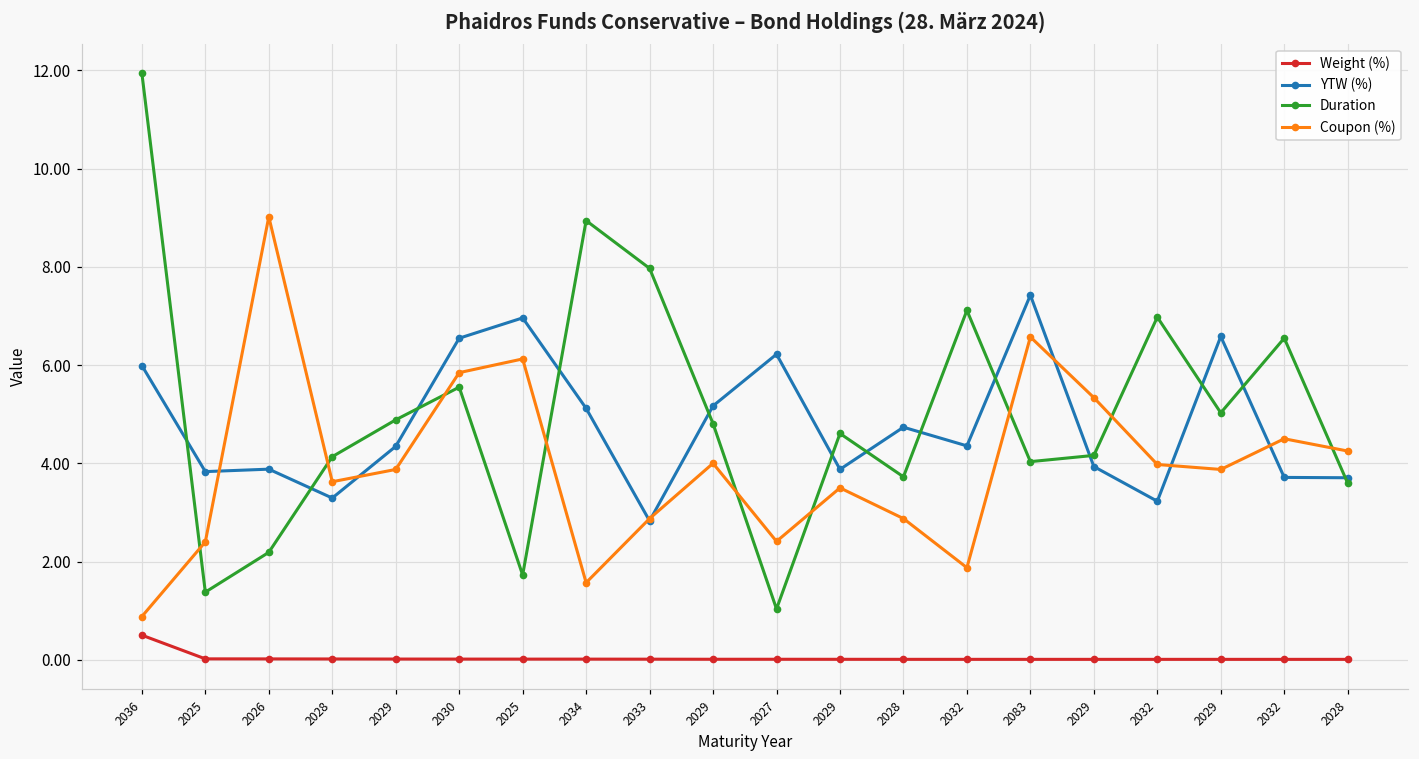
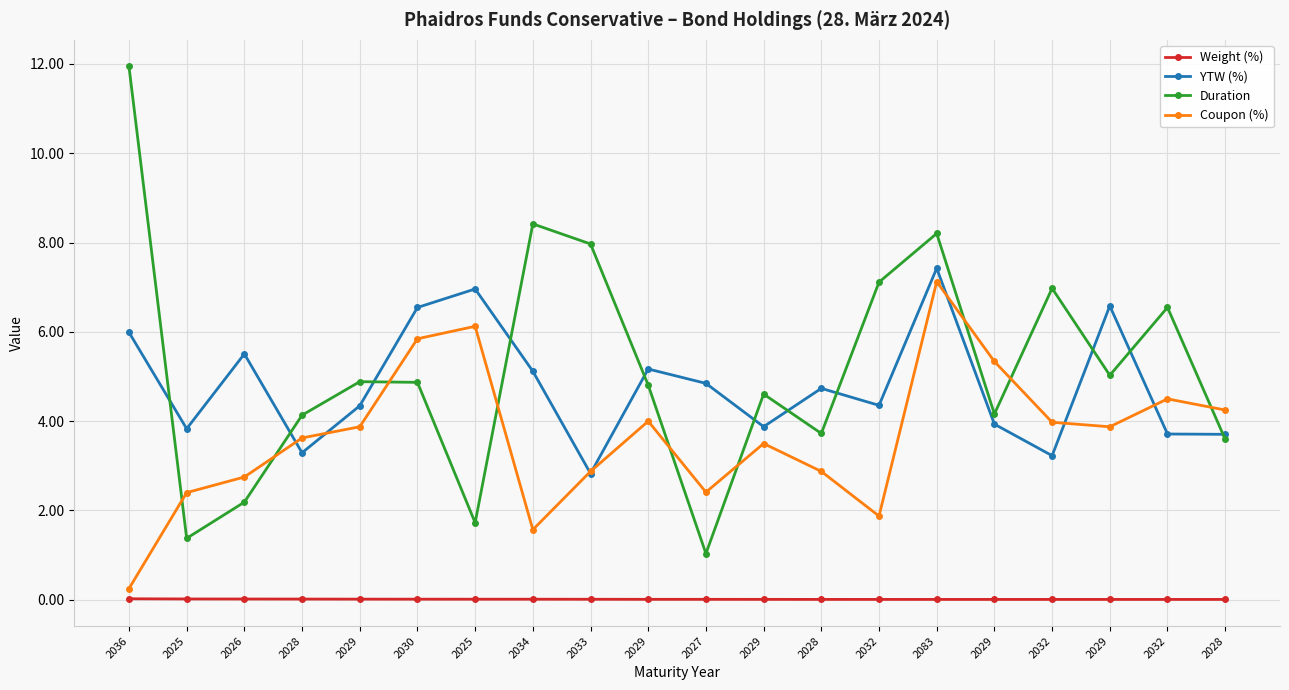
Weight (%), 2036: 0.5 -> 0.0
Coupon (%), 2036: 0.9 -> 0.3
YTW (%), 2026: 3.9 -> 5.5
Coupon (%), 2026: 9.0 -> 2.8
Duration, 2030: 5.6 -> 4.9
Duration, 2034: 8.9 -> 8.4
YTW (%), 2027: 6.2 -> 4.8
Duration, 2083: 4.0 -> 8.2
Coupon (%), 2083: 6.6 -> 7.1
